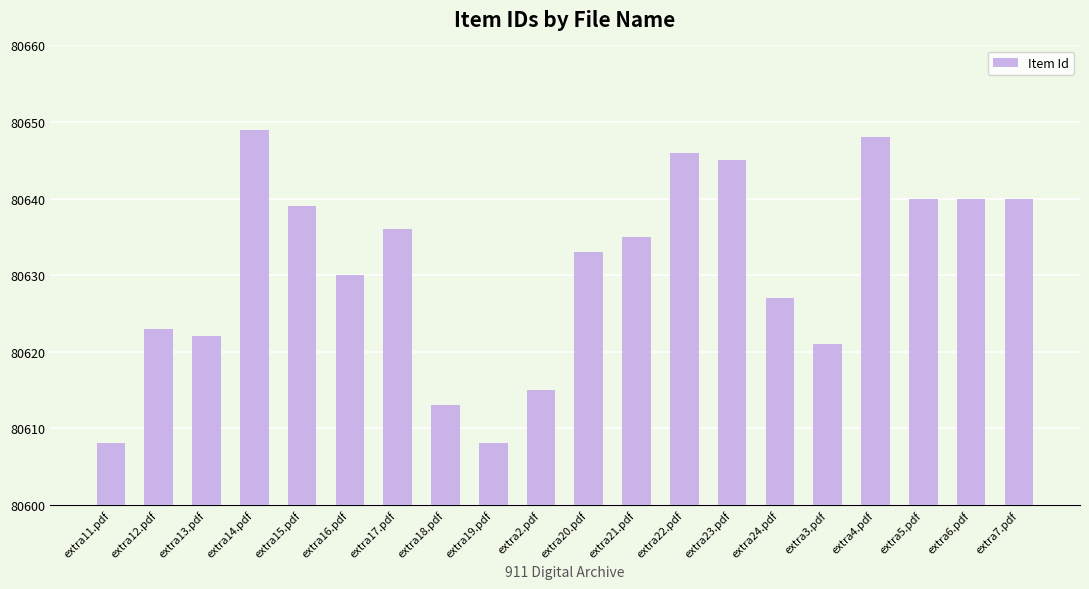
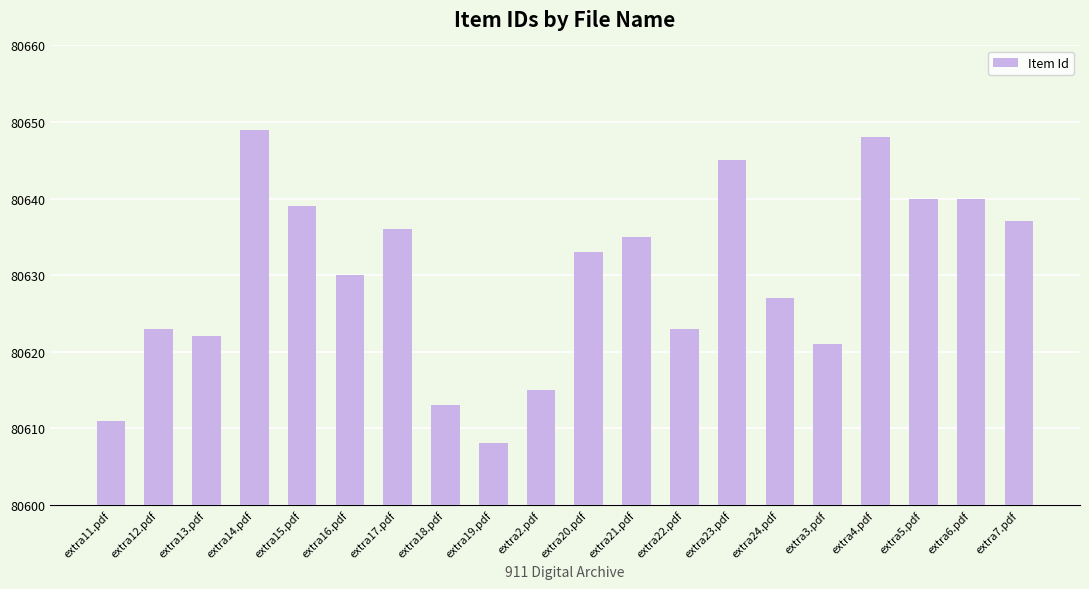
extra11.pdf: 80608 -> 80611
extra22.pdf: 80646 -> 80623
extra7.pdf: 80640 -> 80637
